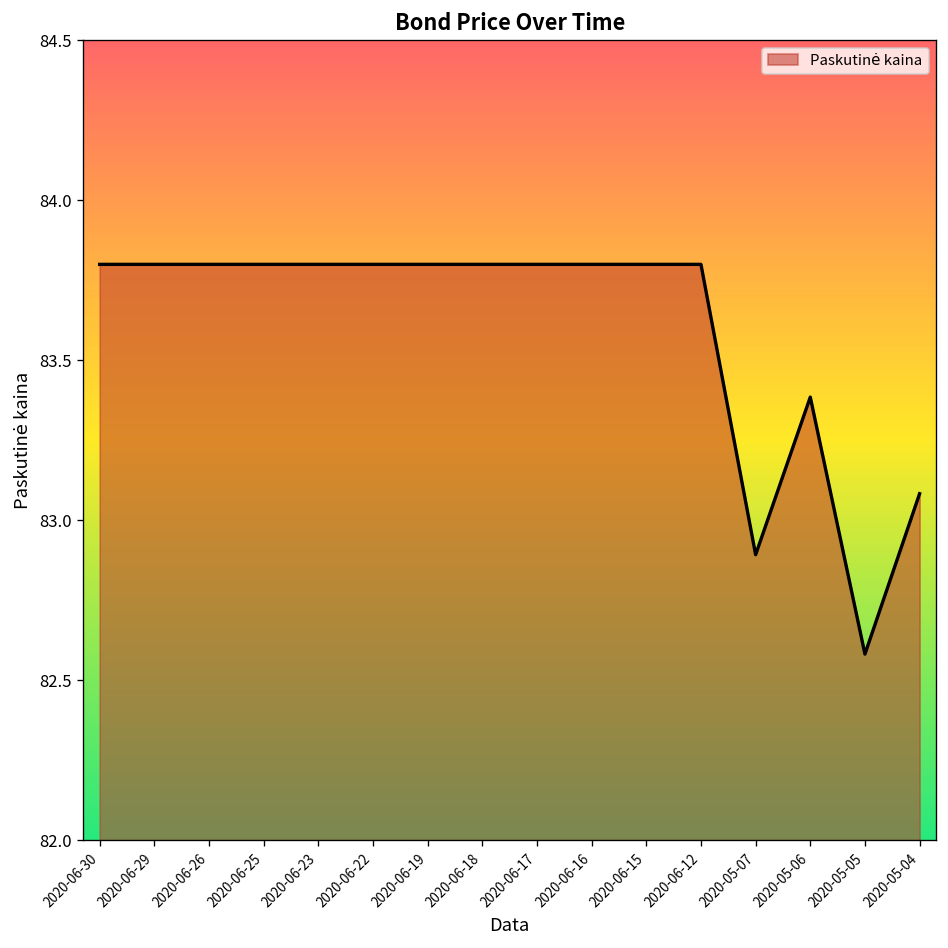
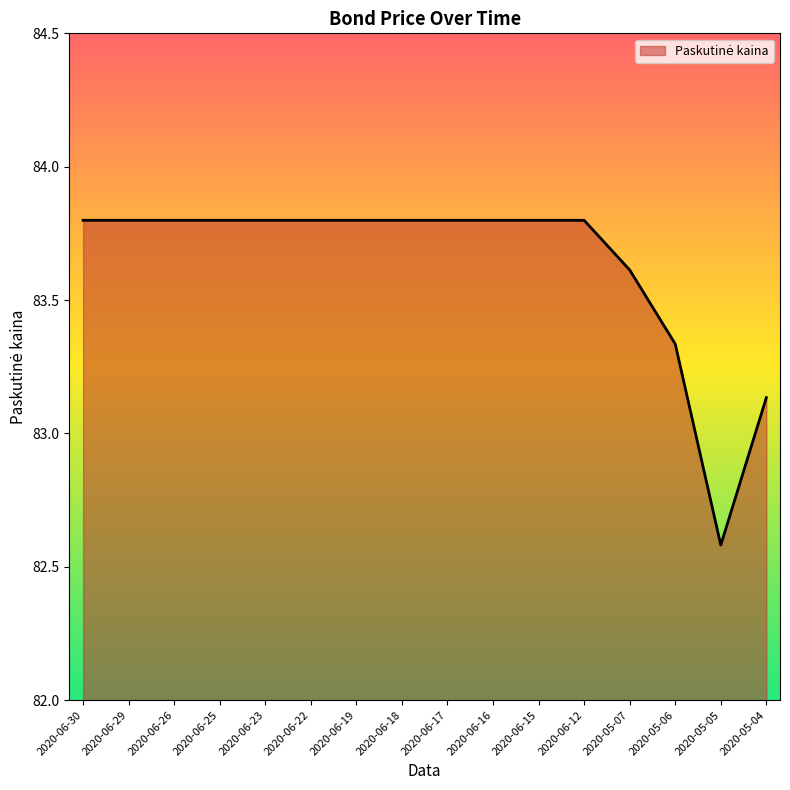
2020-05-07: 82.89 -> 83.61
2020-05-06: 83.38 -> 83.34
2020-05-04: 83.08 -> 83.13
